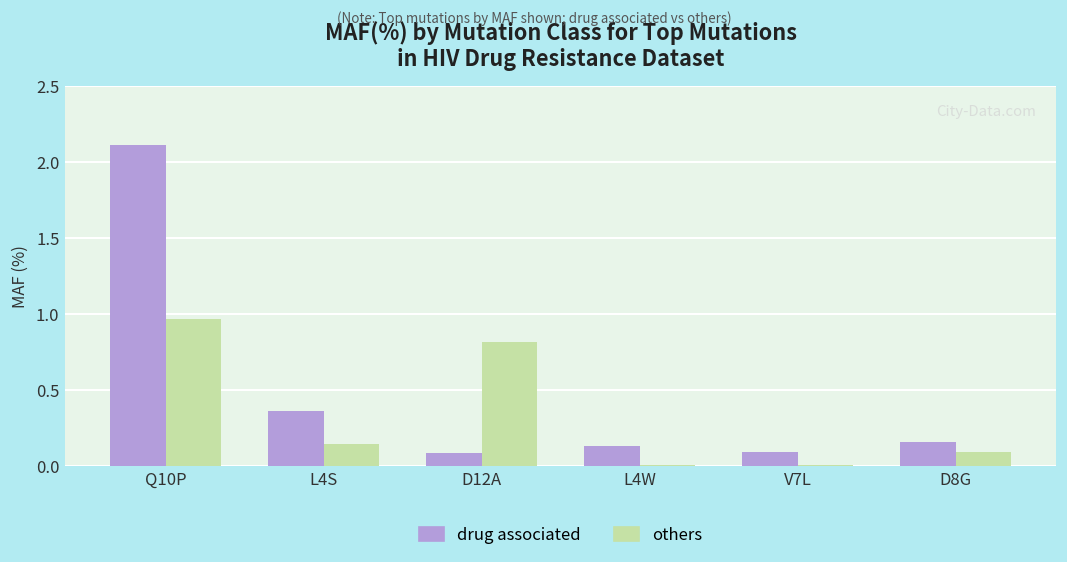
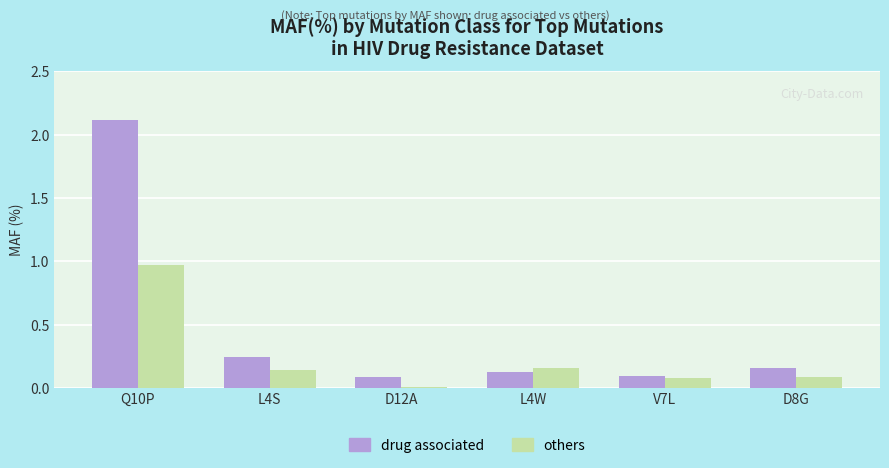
drug associated, L4S: 0.36 -> 0.24
others, D12A: 0.82 -> 0.01
others, L4W: 0.01 -> 0.15
others, V7L: 0.01 -> 0.08
